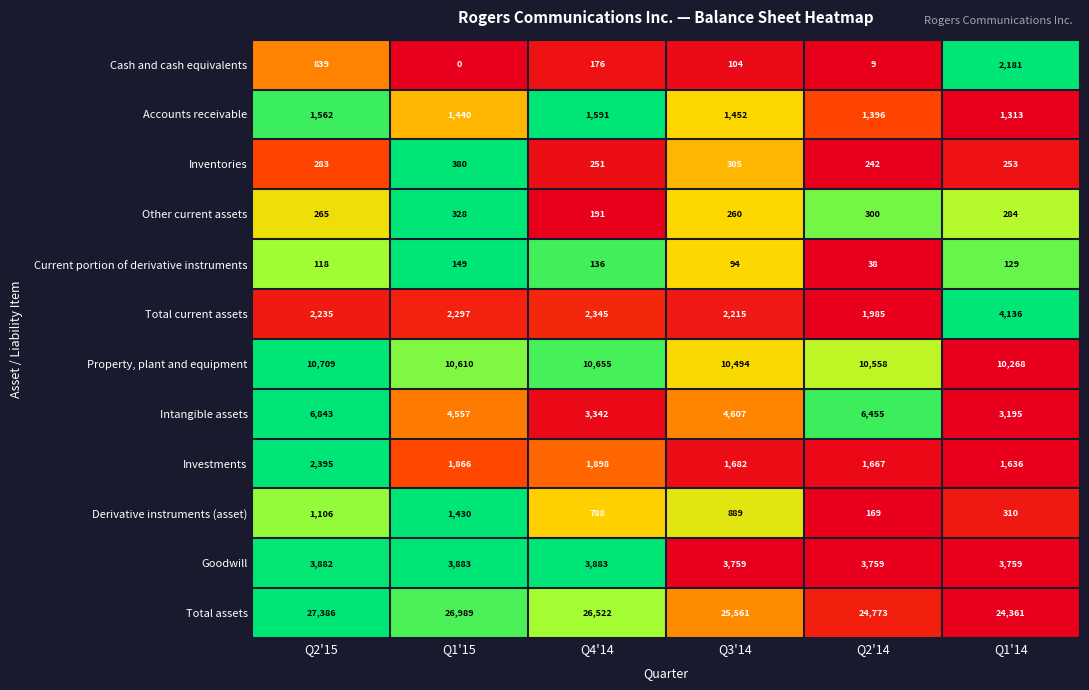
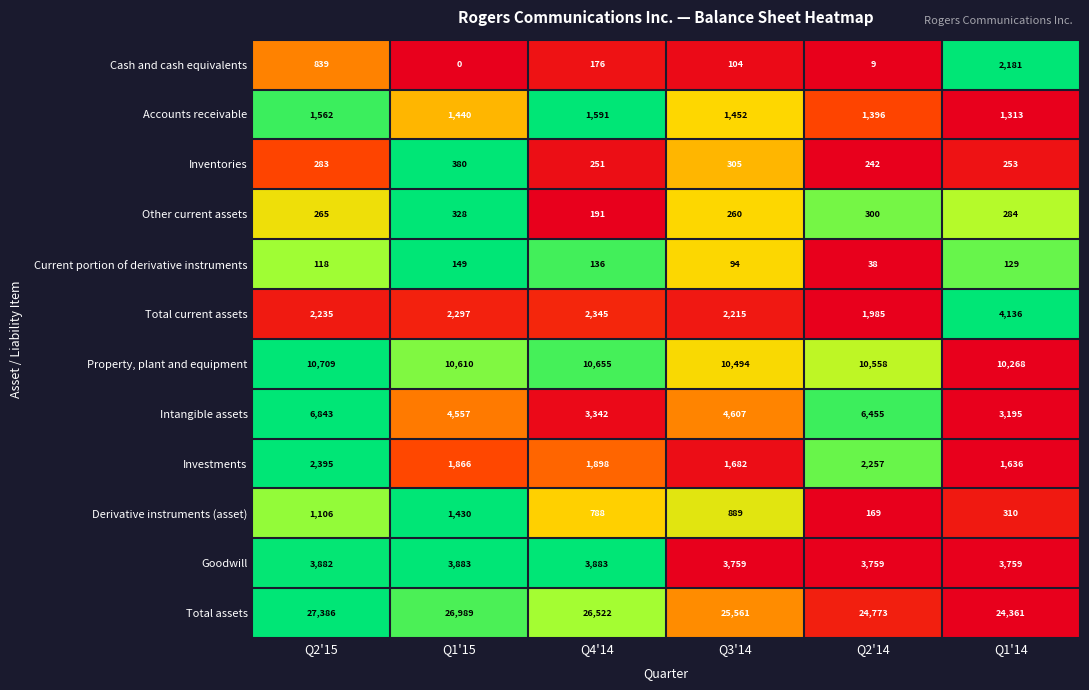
Investments, Q2'14: 1,667 -> 2,257
